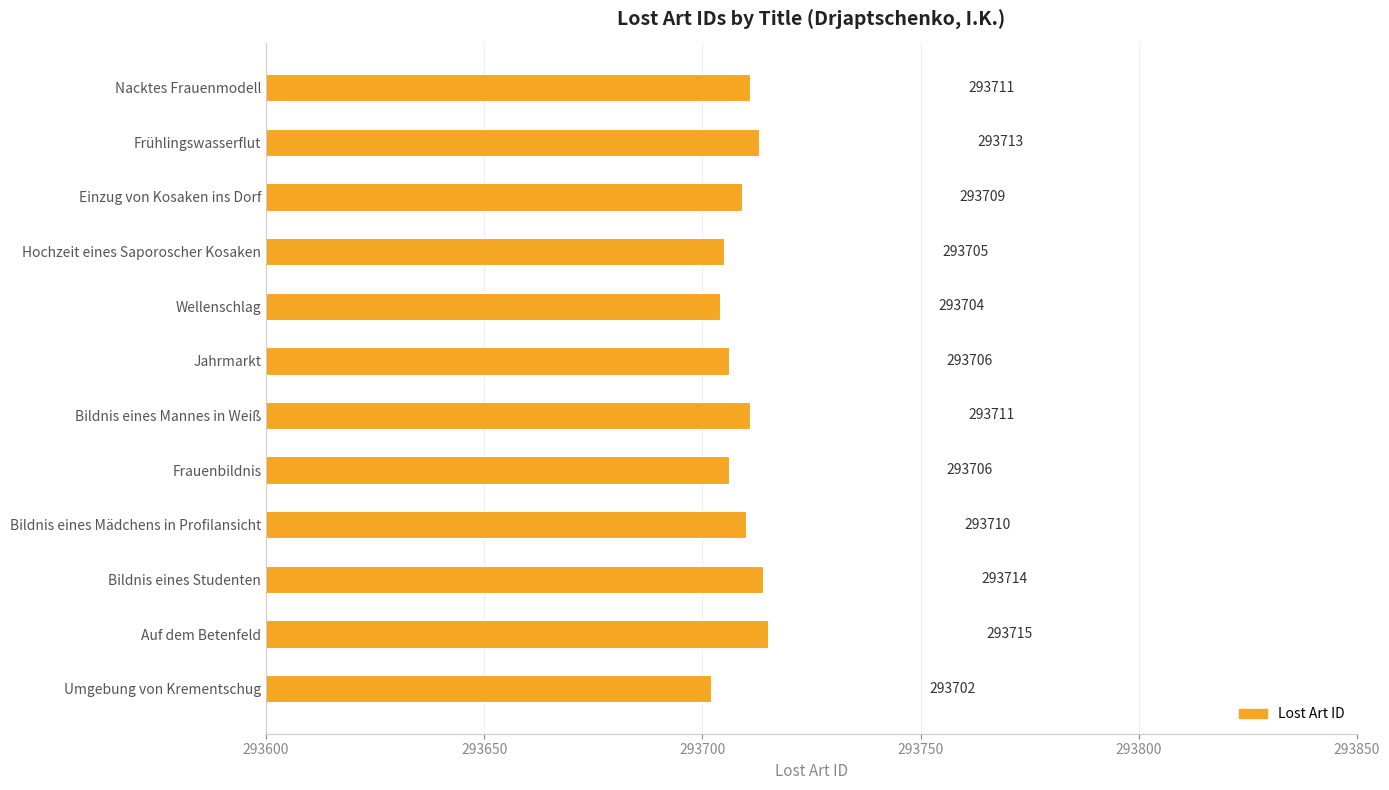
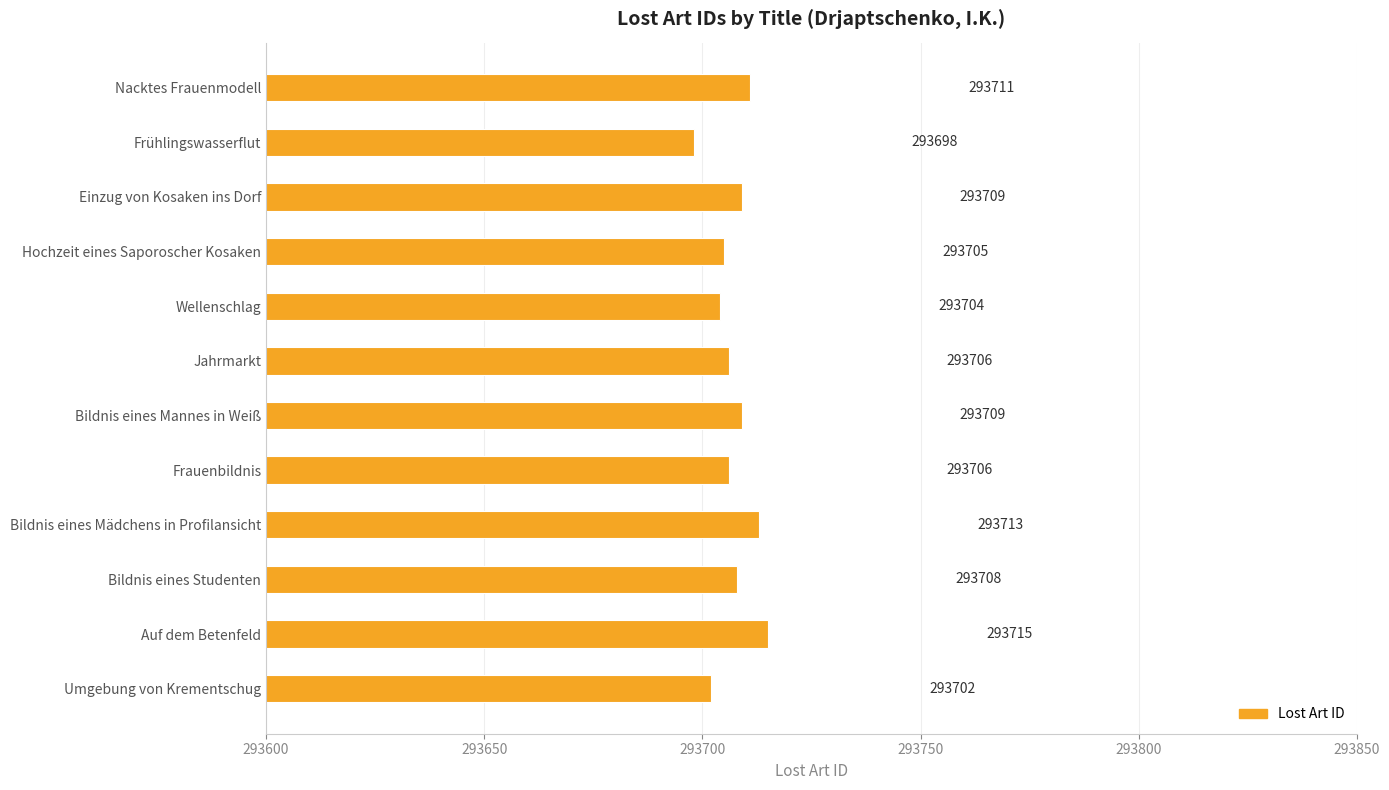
Frühlingswasserflut: 293713 -> 293698
Bildnis eines Mannes in Weiß: 293711 -> 293709
Bildnis eines Mädchens in Profilansicht: 293710 -> 293713
Bildnis eines Studenten: 293714 -> 293708
